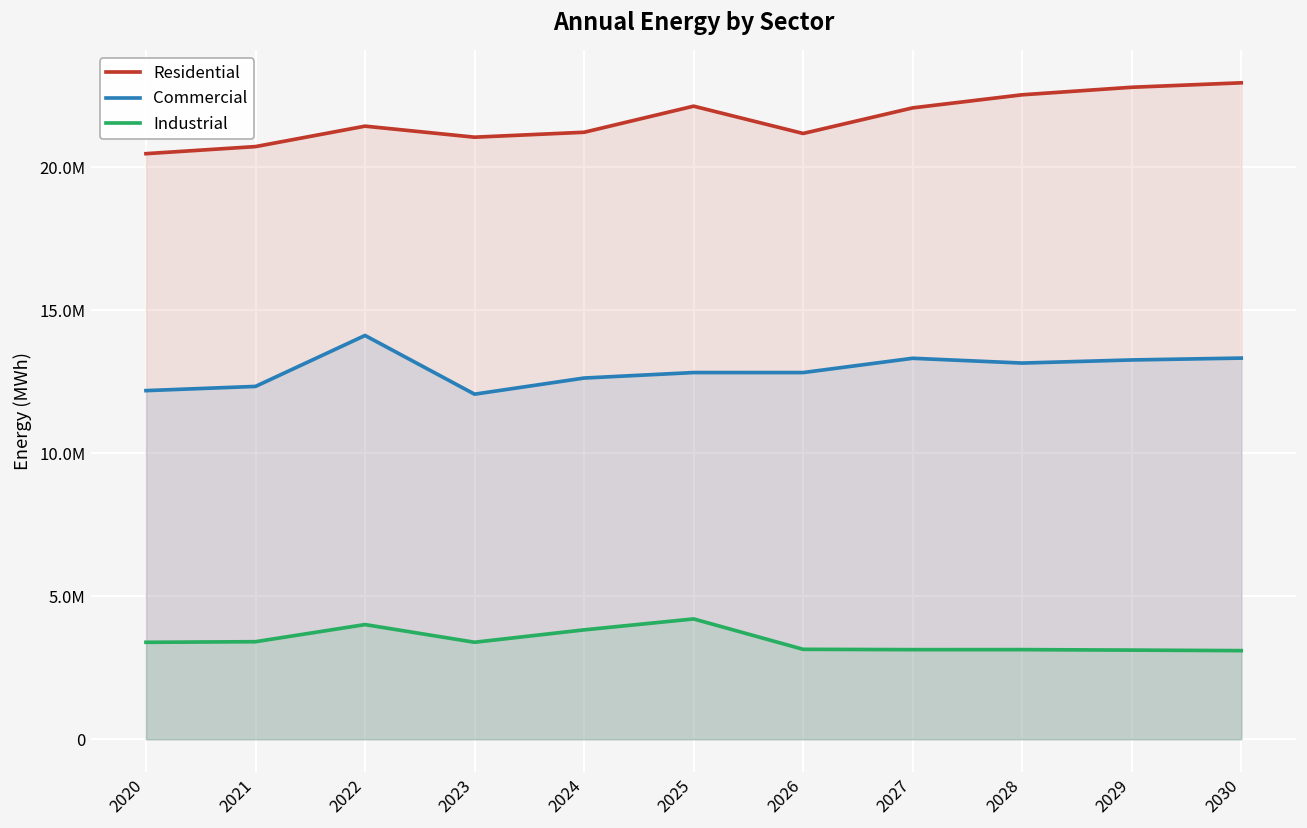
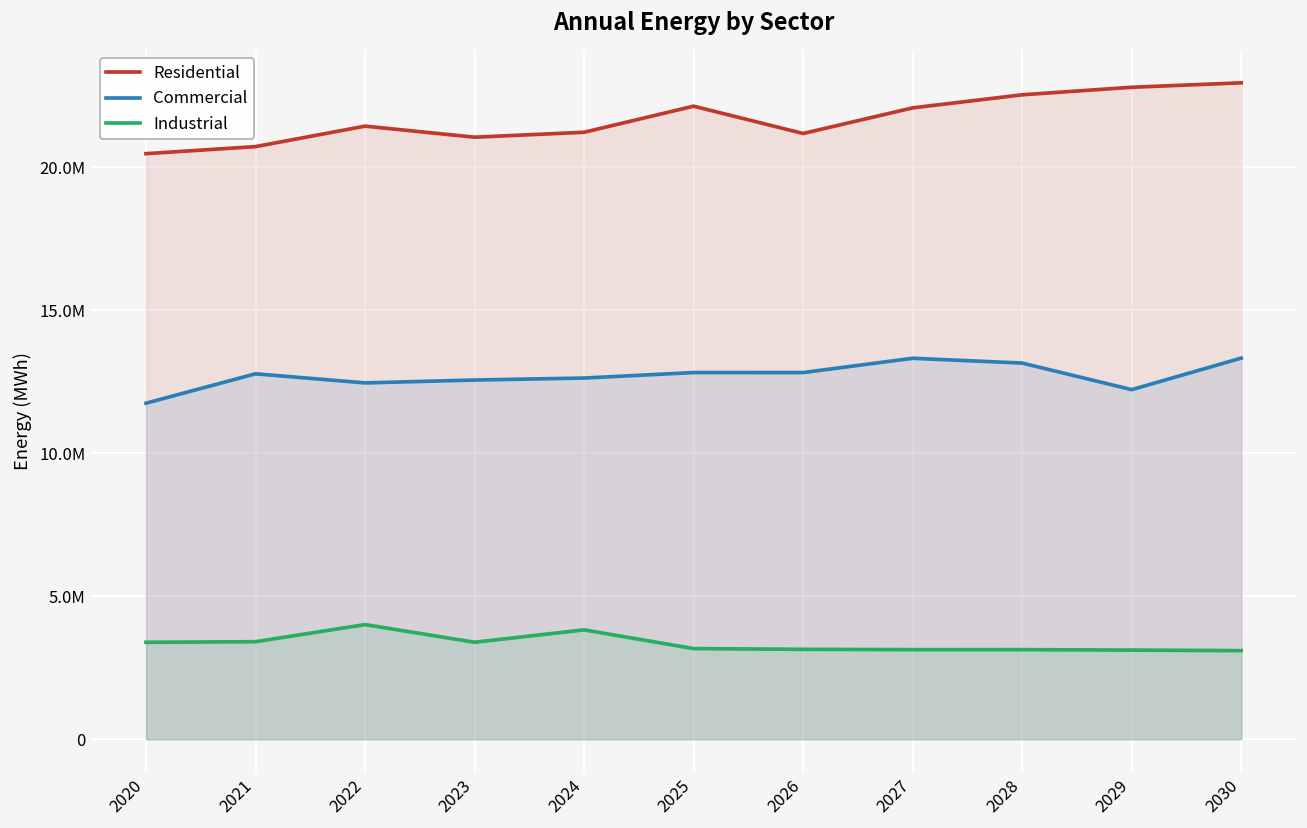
Commercial, 2020: 12200000 -> 11700000
Commercial, 2021: 12300000 -> 12800000
Commercial, 2022: 14100000 -> 12500000
Commercial, 2023: 12100000 -> 12600000
Industrial, 2025: 4200000 -> 3200000
Commercial, 2029: 13300000 -> 12200000
